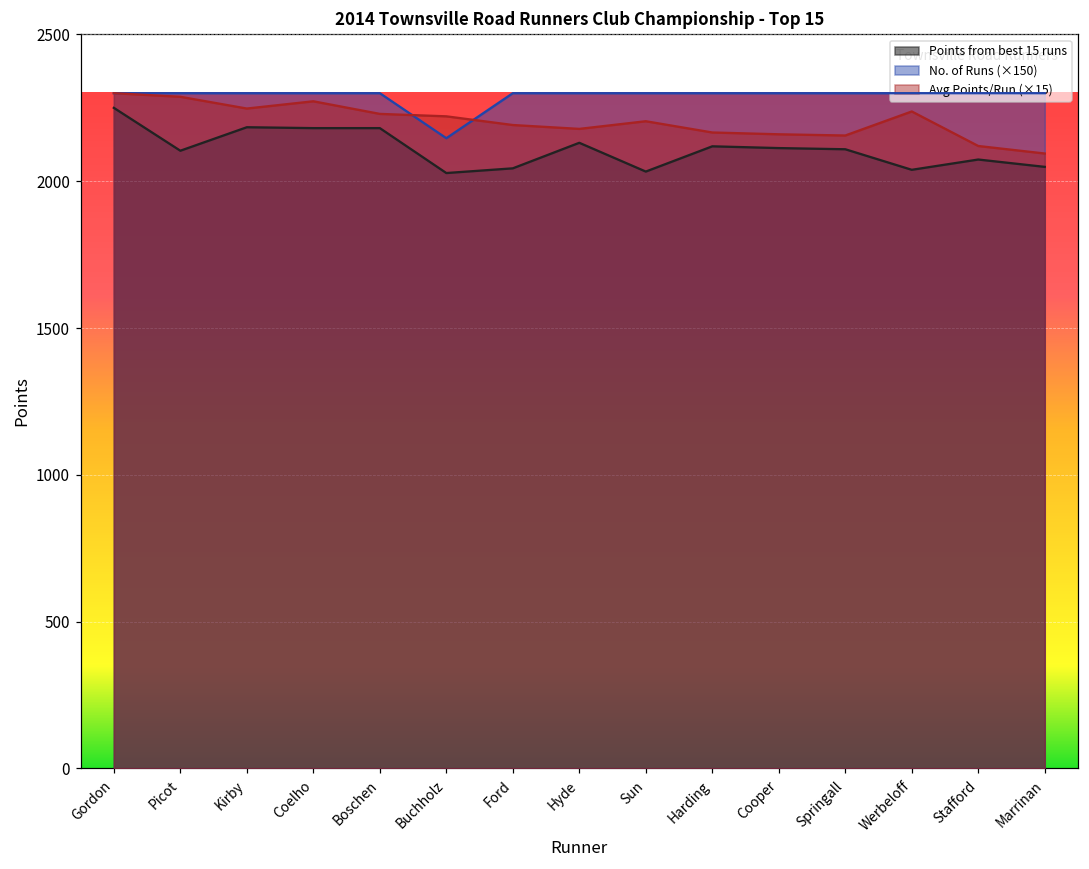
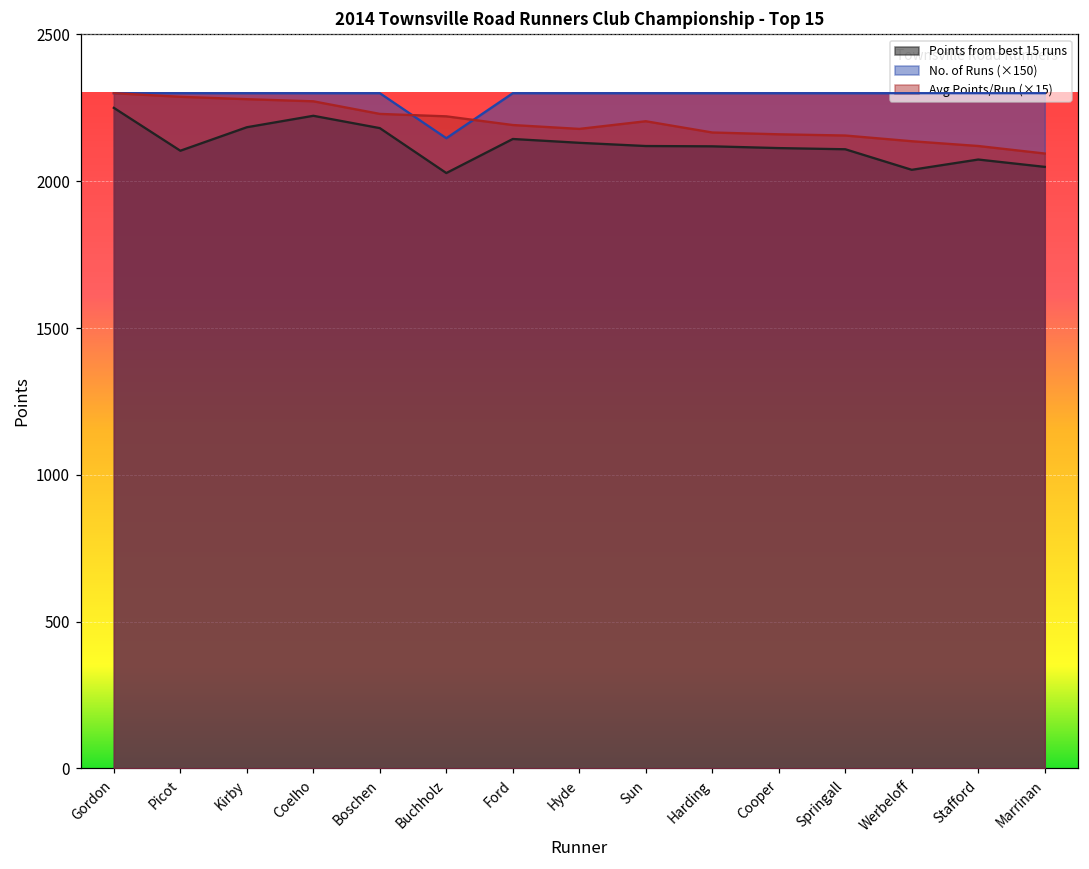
Avg Points/Run (×15), Kirby: 2250 -> 2280
Points from best 15 runs, Coelho: 2180 -> 2220
Points from best 15 runs, Ford: 2040 -> 2140
Points from best 15 runs, Sun: 2030 -> 2120
Avg Points/Run (×15), Werbeloff: 2240 -> 2140
